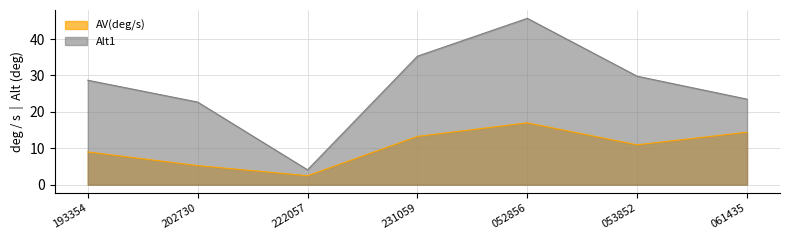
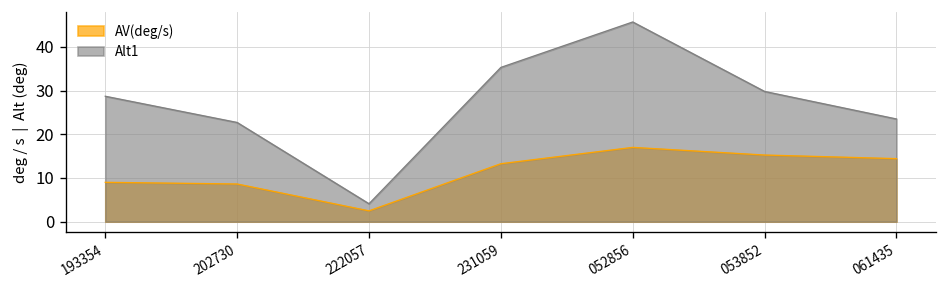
AV(deg/s), 202730: 5 -> 9
AV(deg/s), 053852: 11 -> 15
